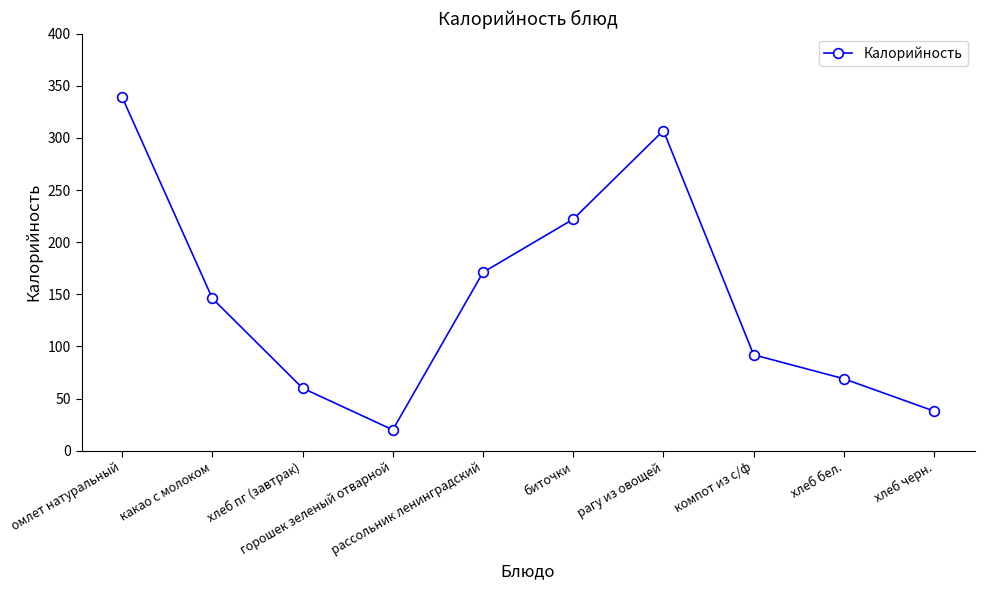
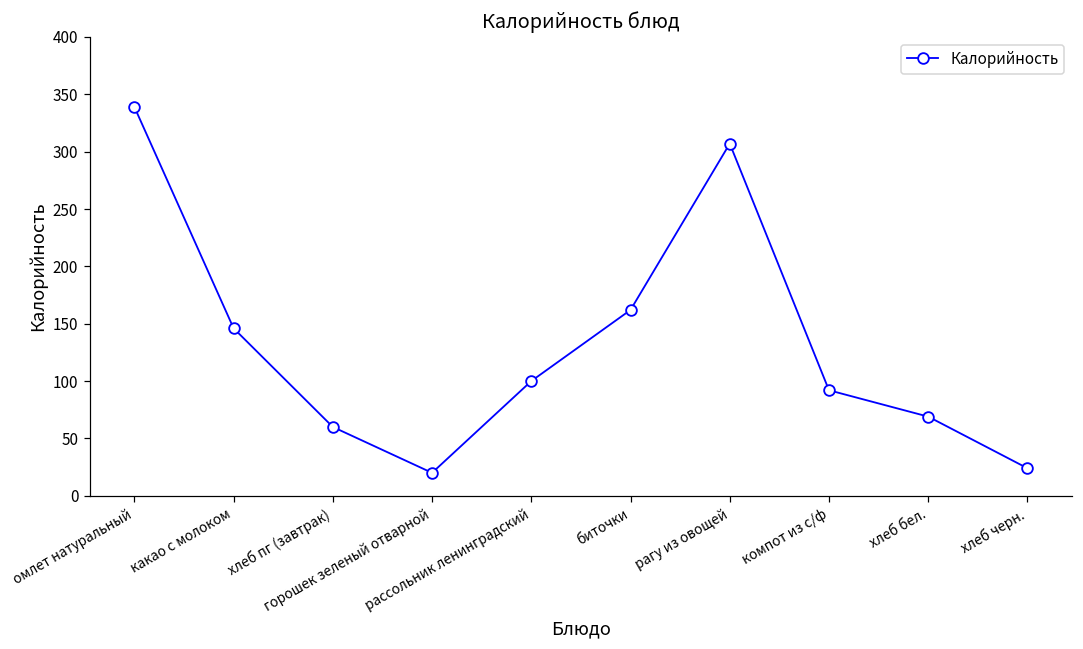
рассольник ленинградский: 171 -> 100
биточки: 222 -> 162
хлеб черн.: 38 -> 24
